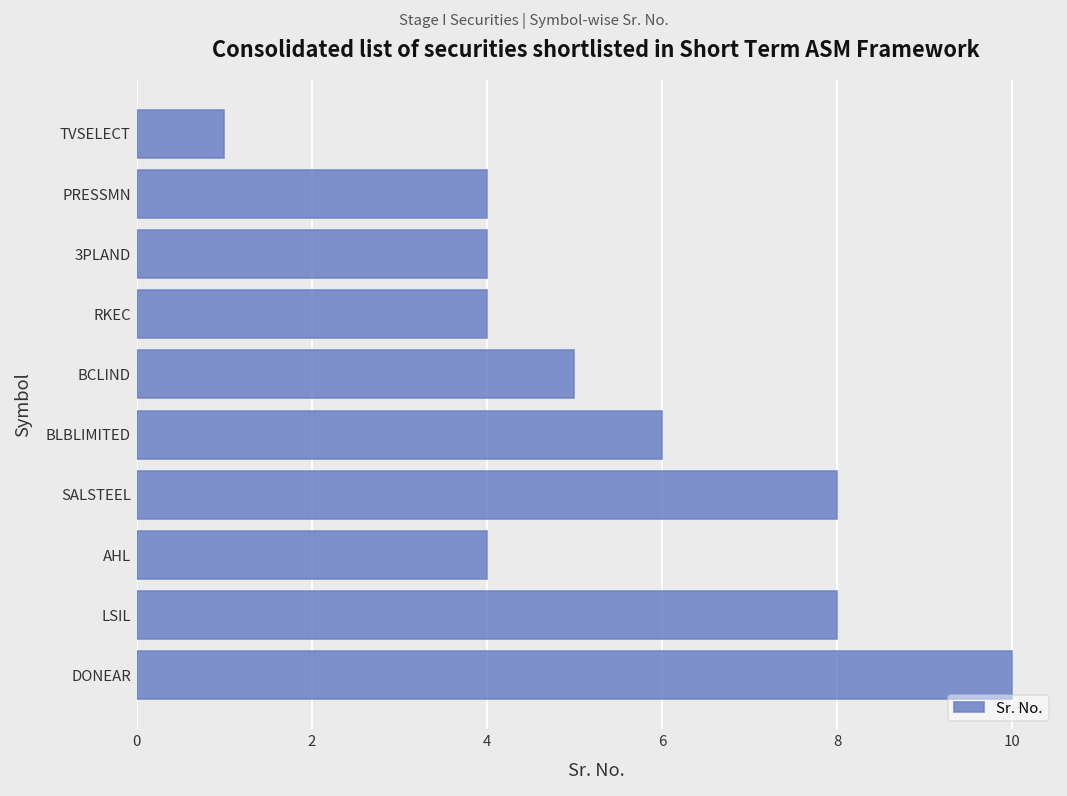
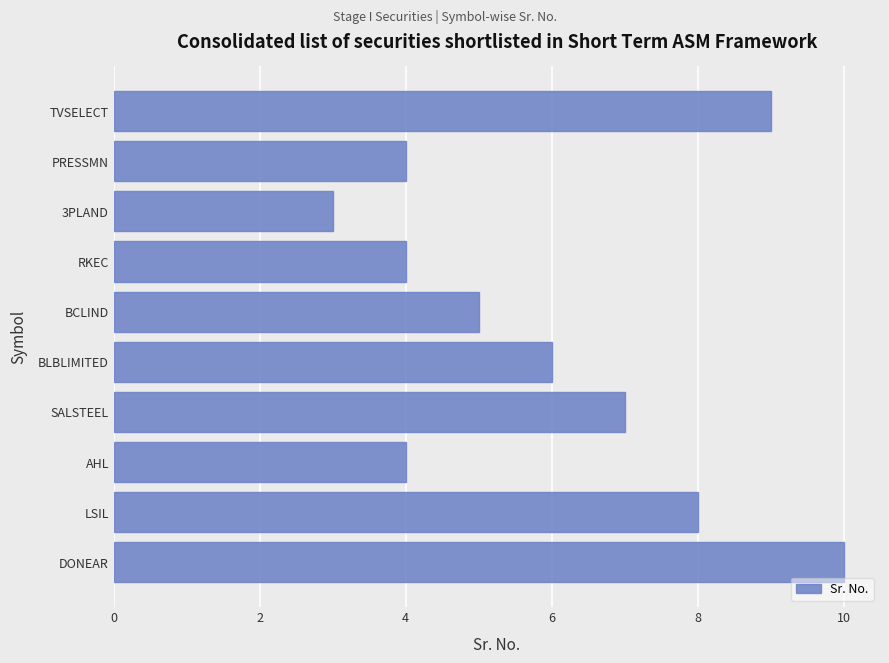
TVSELECT: 1 -> 9
3PLAND: 4 -> 3
SALSTEEL: 8 -> 7
